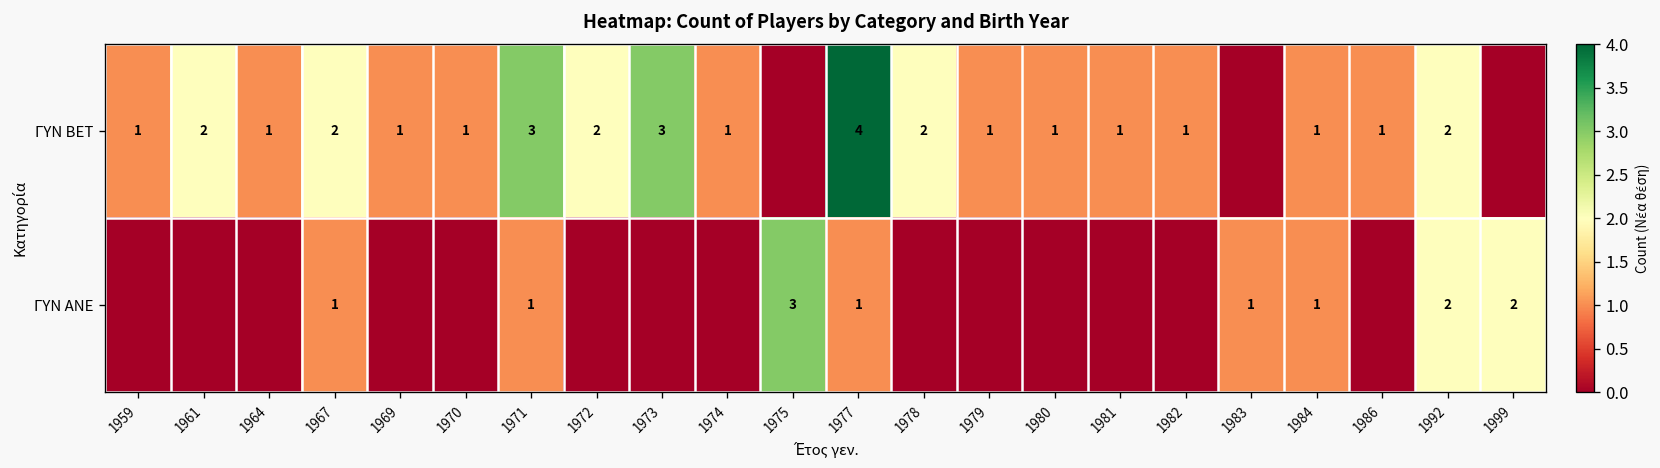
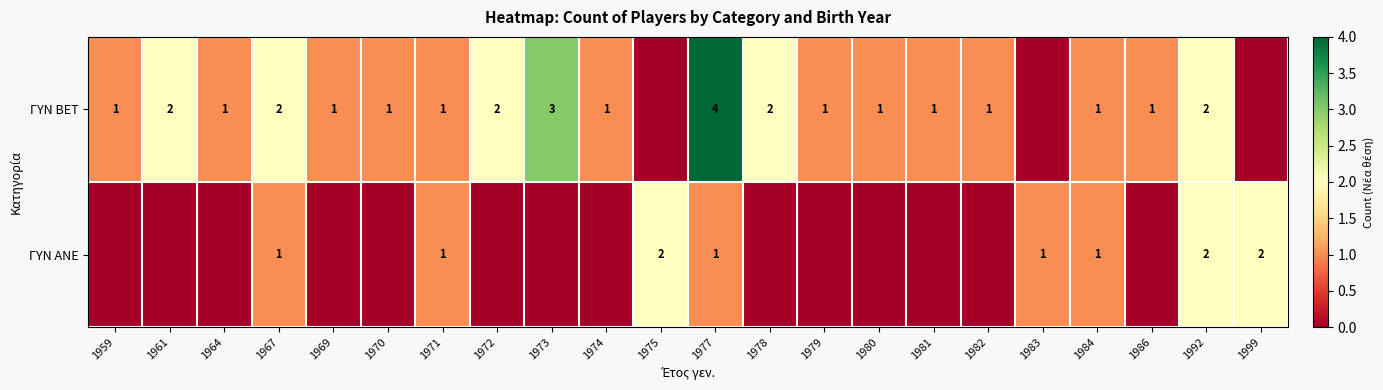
ΓΥΝ BET, 1971: 3 -> 1
ΓΥΝ ΑΝΕ, 1975: 3 -> 2
